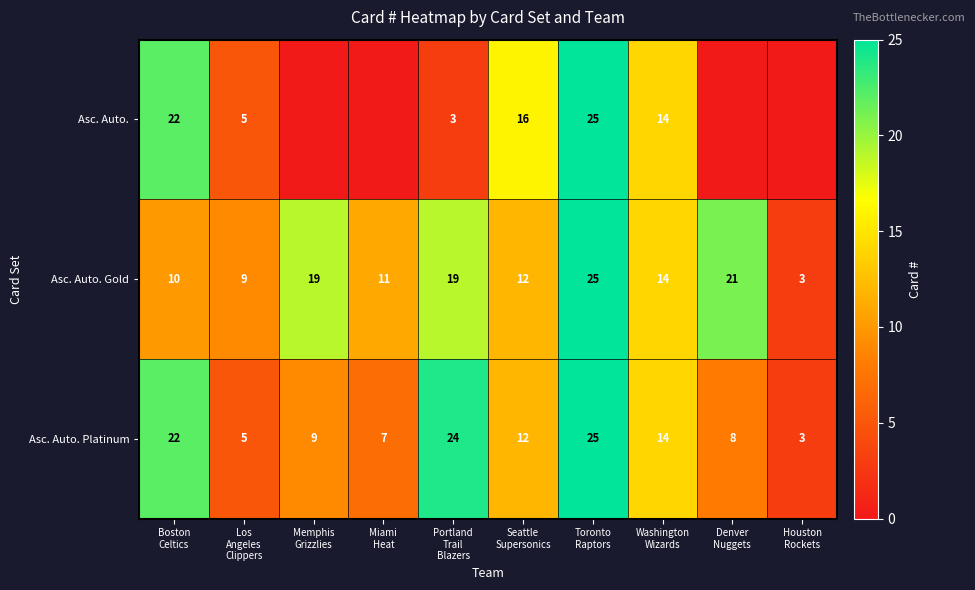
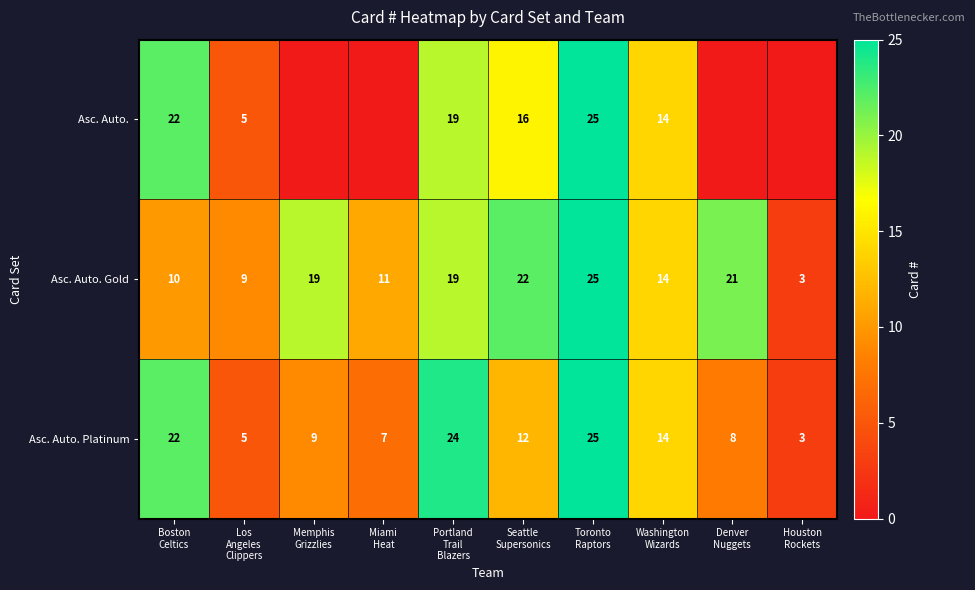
Asc. Auto., Portland Trail Blazers: 3 -> 19
Asc. Auto. Gold, Seattle Supersonics: 12 -> 22
